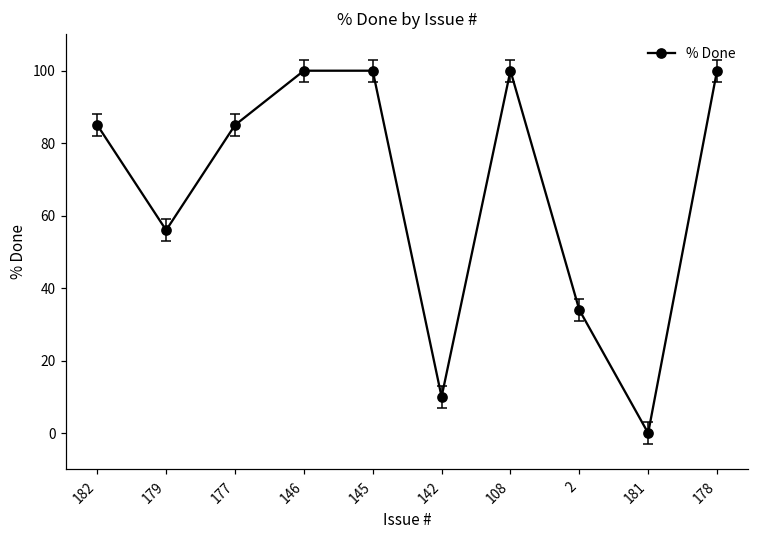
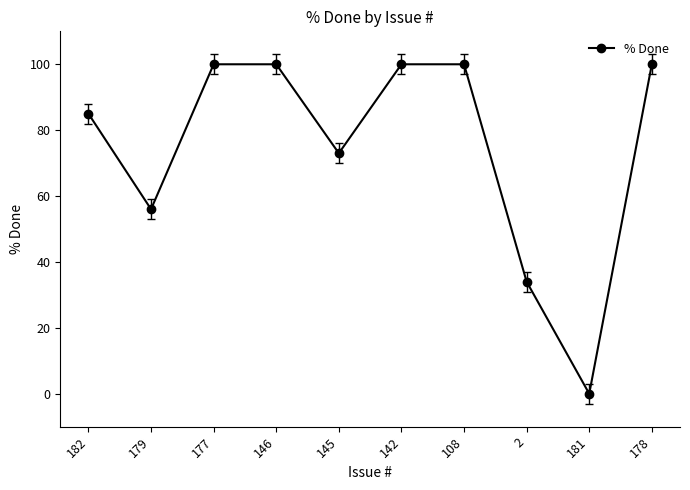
% Done, 177: 85 -> 100
% Done, 145: 100 -> 73
% Done, 142: 10 -> 100
